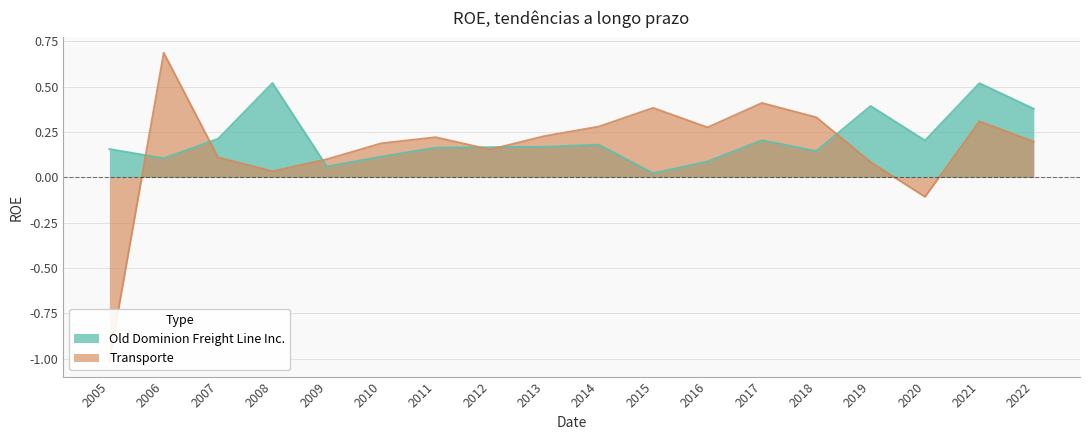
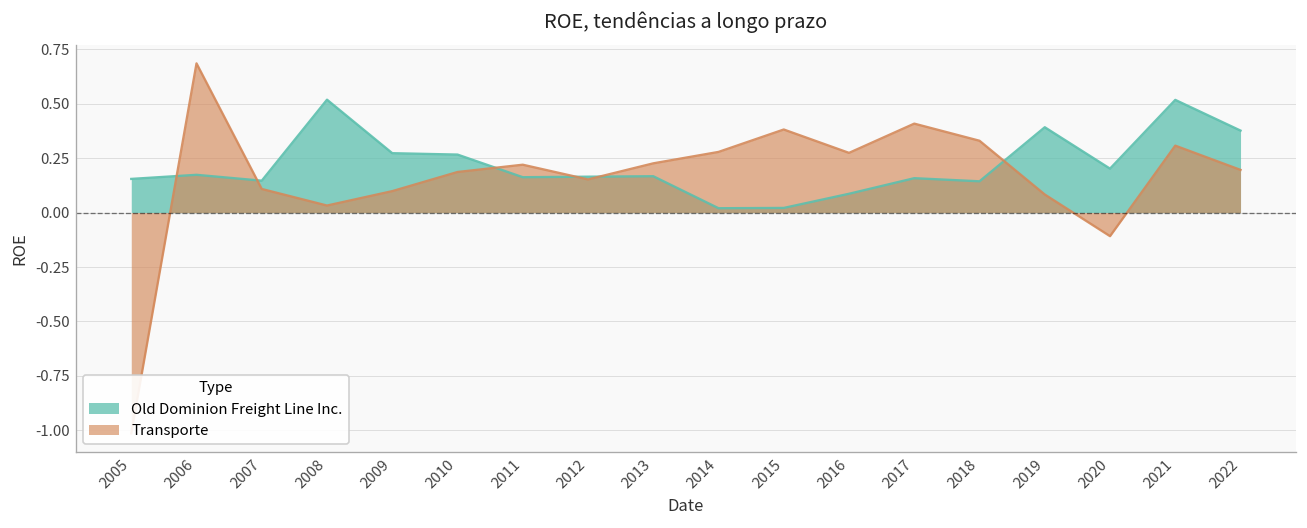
Old Dominion Freight Line Inc., 2006: 0.10 -> 0.17
Old Dominion Freight Line Inc., 2007: 0.21 -> 0.15
Old Dominion Freight Line Inc., 2009: 0.06 -> 0.27
Old Dominion Freight Line Inc., 2010: 0.11 -> 0.27
Old Dominion Freight Line Inc., 2014: 0.18 -> 0.02
Old Dominion Freight Line Inc., 2017: 0.20 -> 0.16
